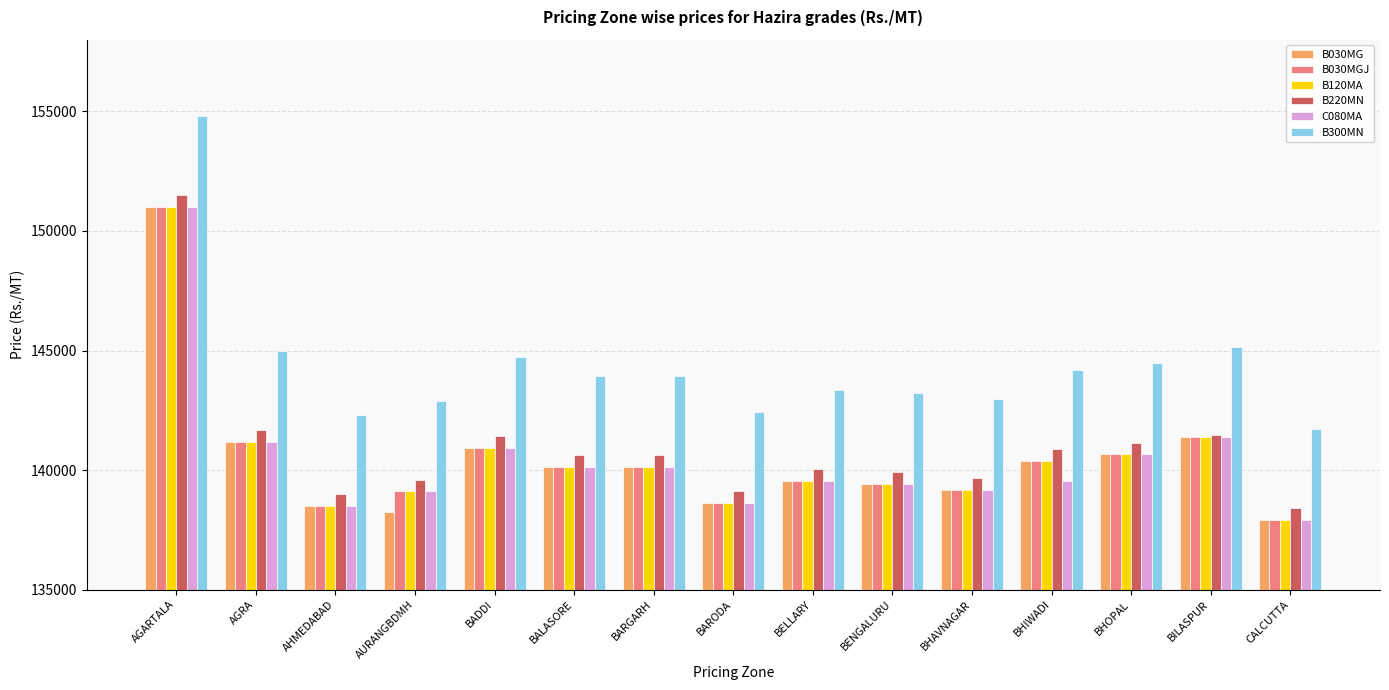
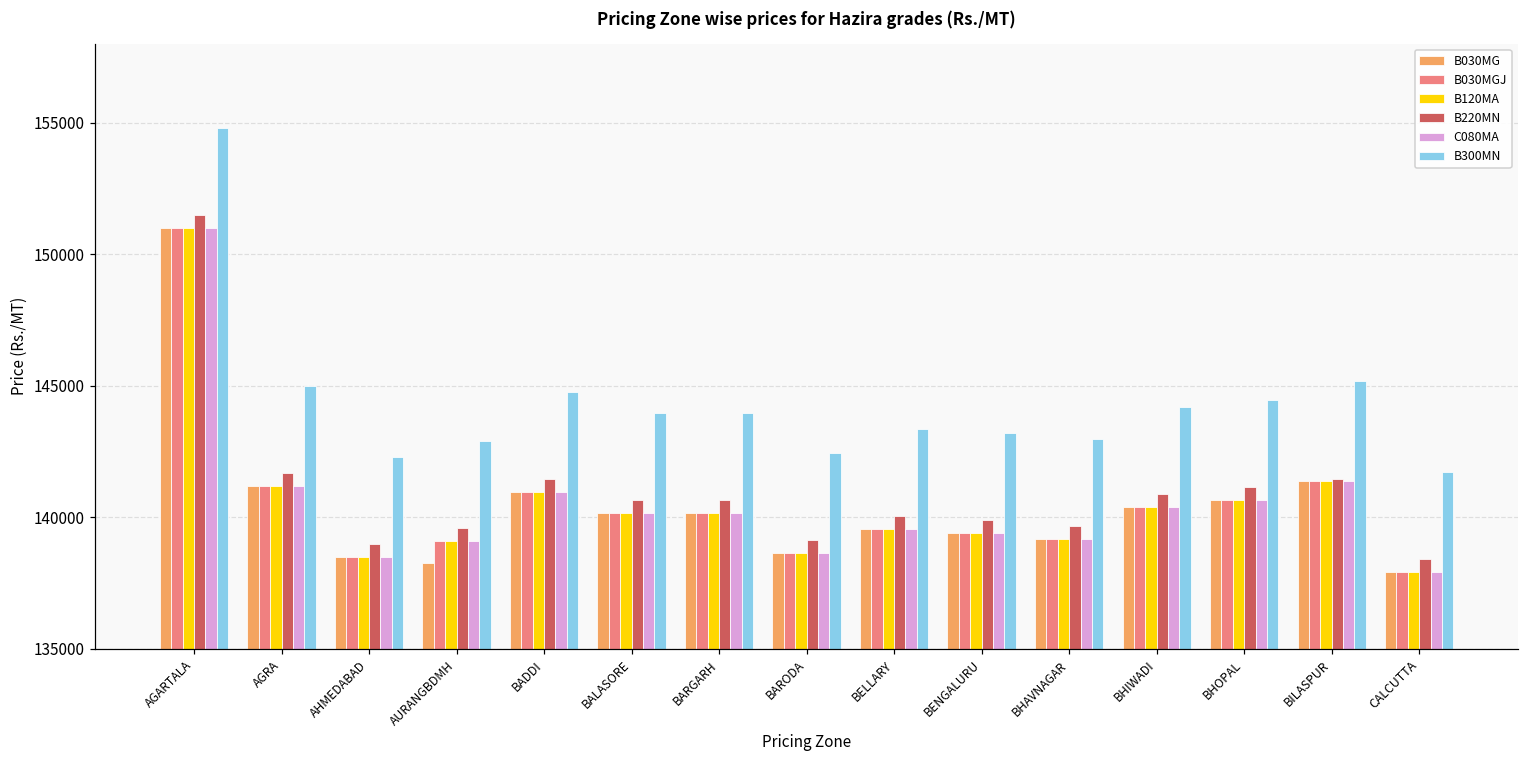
C080MA, BHIWADI: 139500 -> 140400
